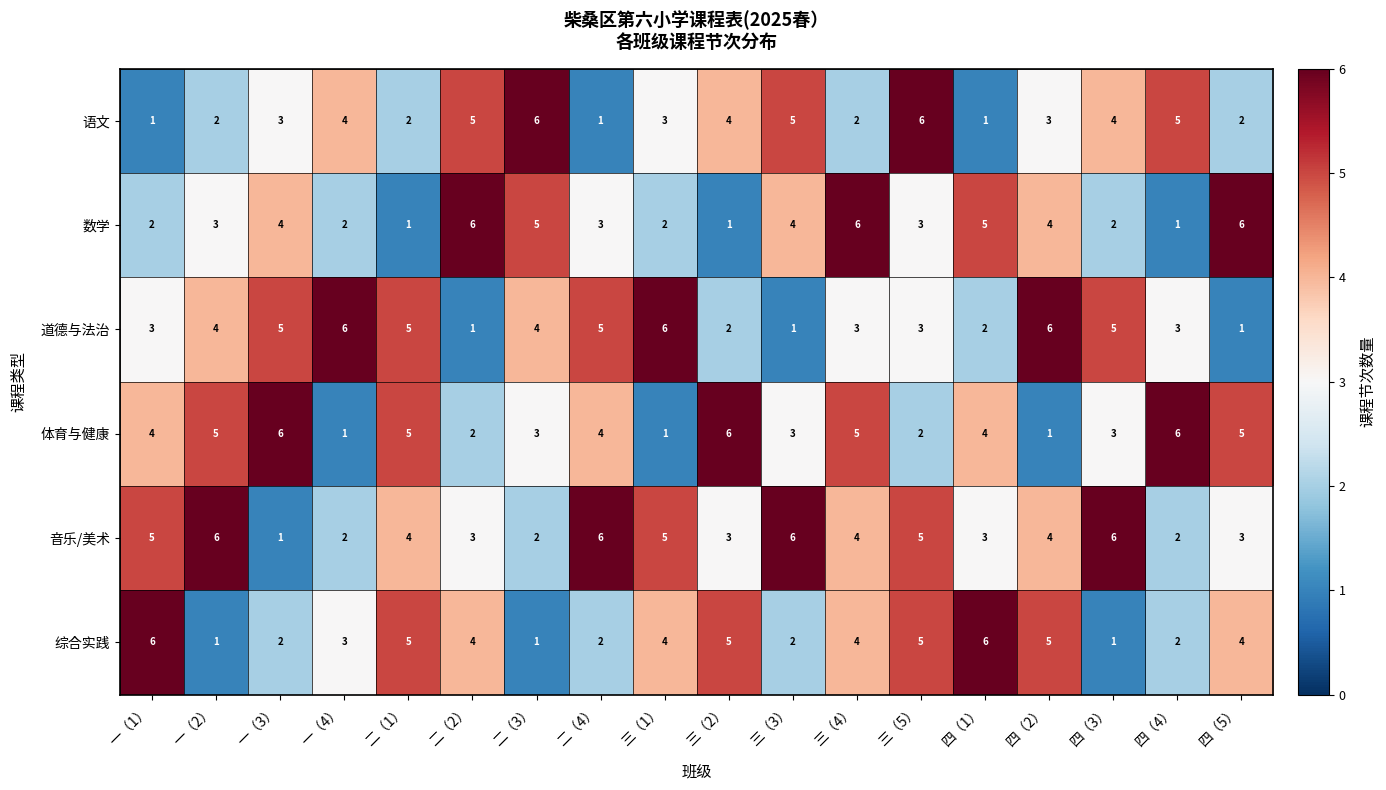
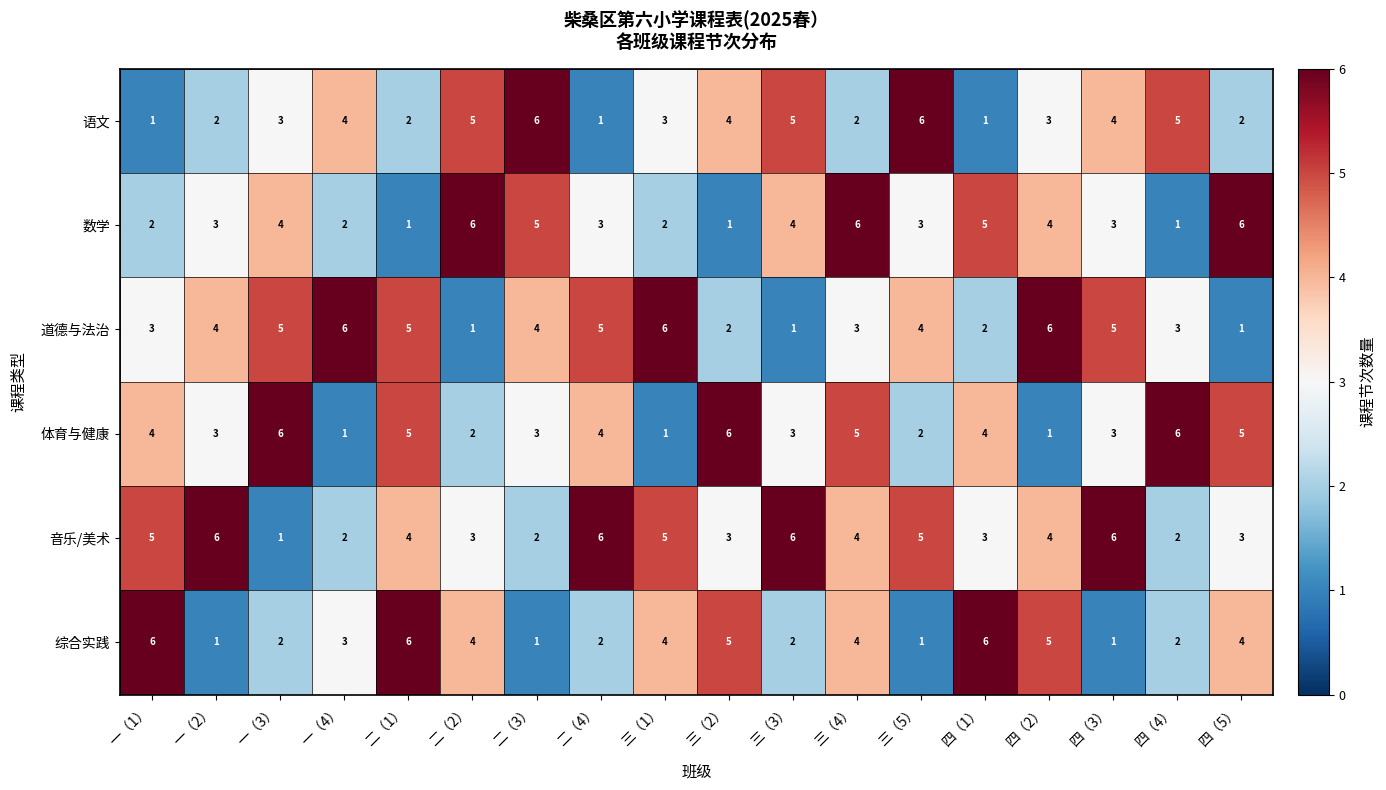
数学, 四（3）: 2 -> 3
道德与法治, 三（5）: 3 -> 4
体育与健康, 一（2）: 5 -> 3
综合实践, 二（1）: 5 -> 6
综合实践, 三（5）: 5 -> 1
